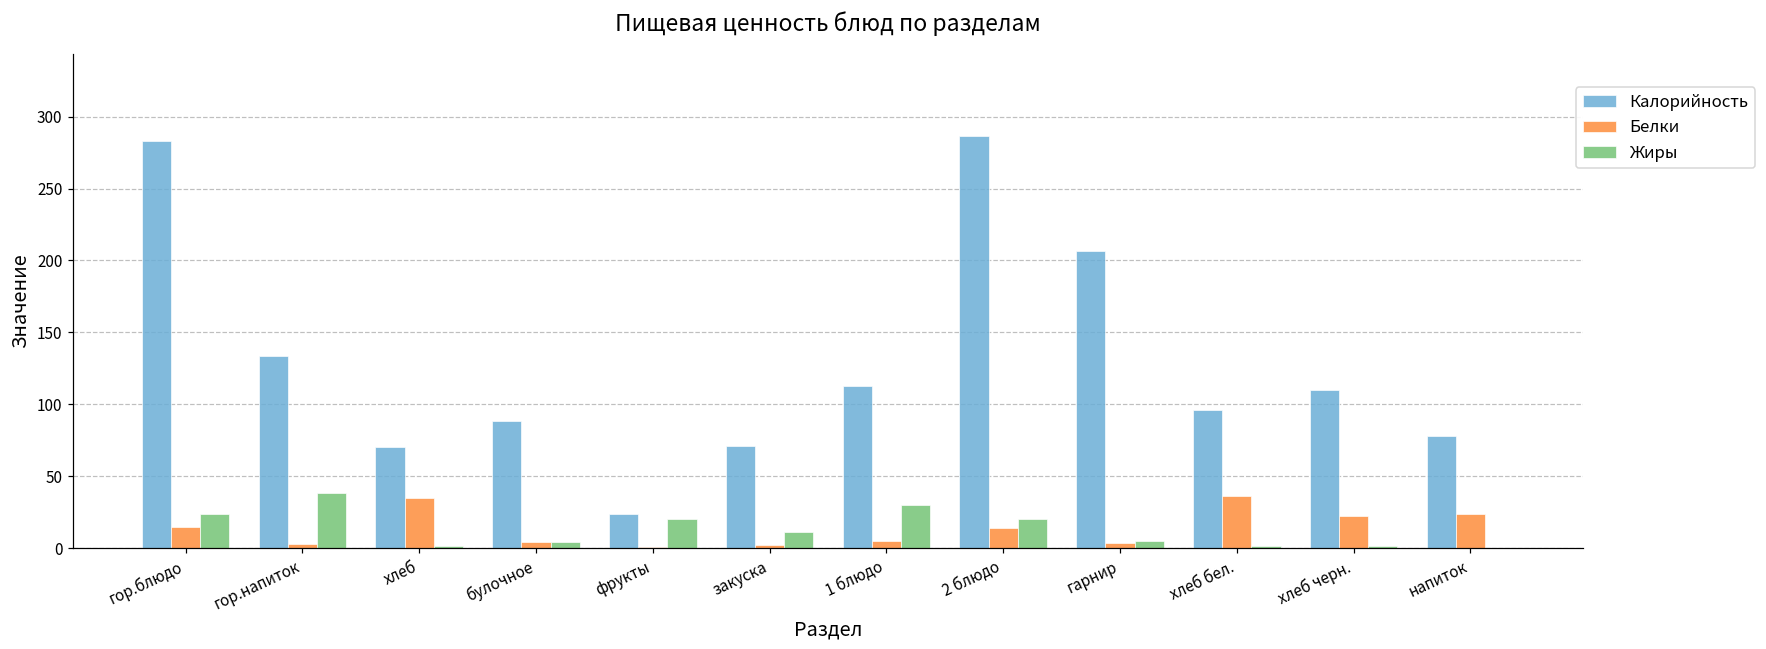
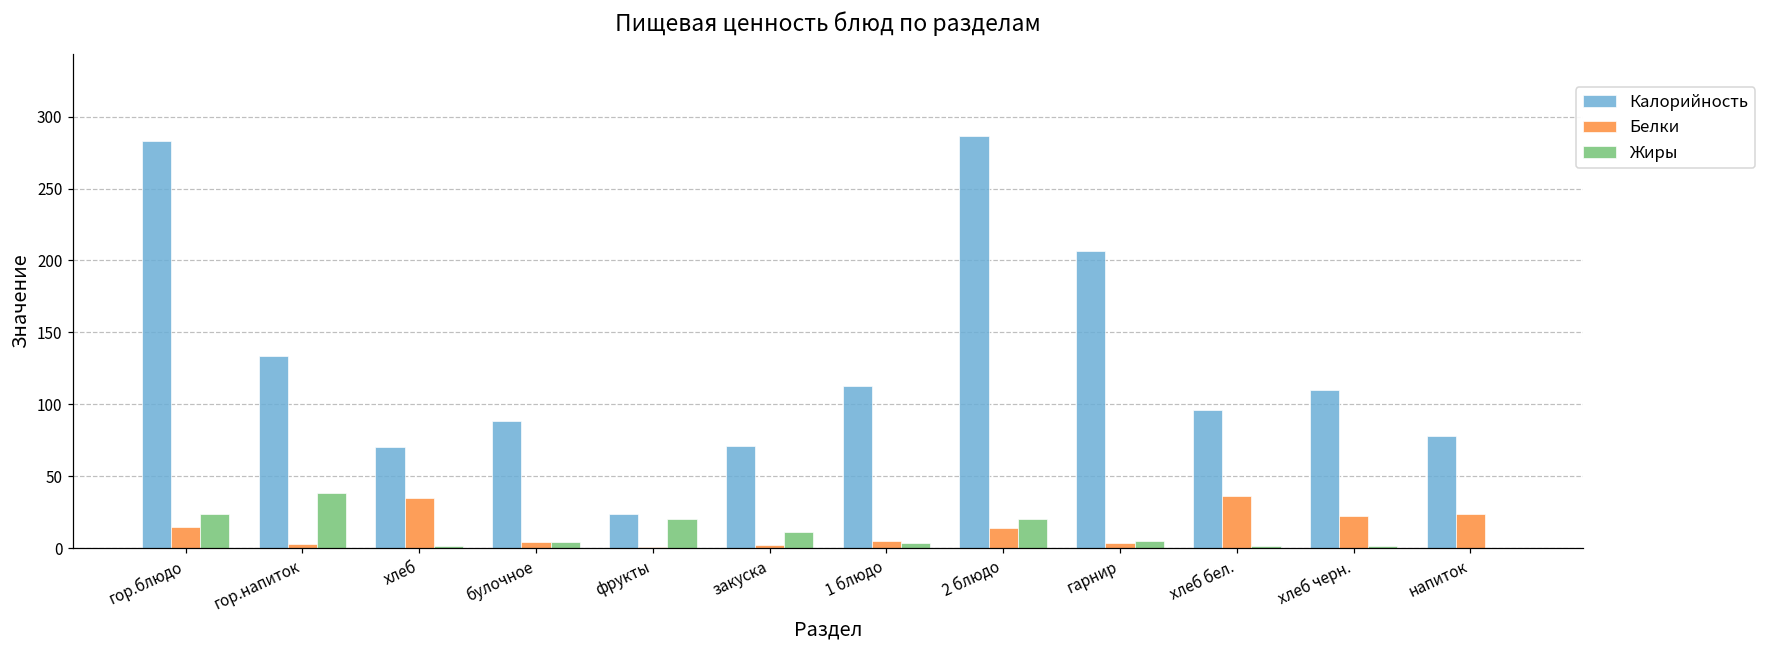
Жиры, 1 блюдо: 30 -> 4
